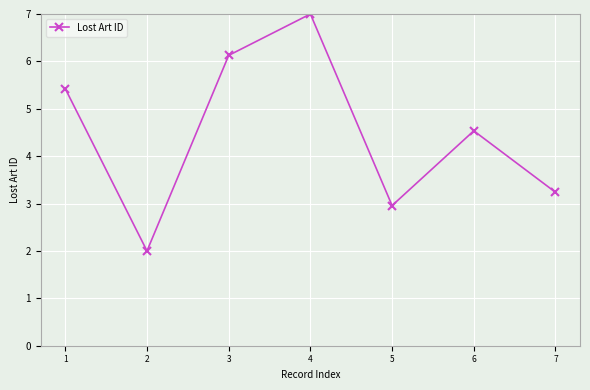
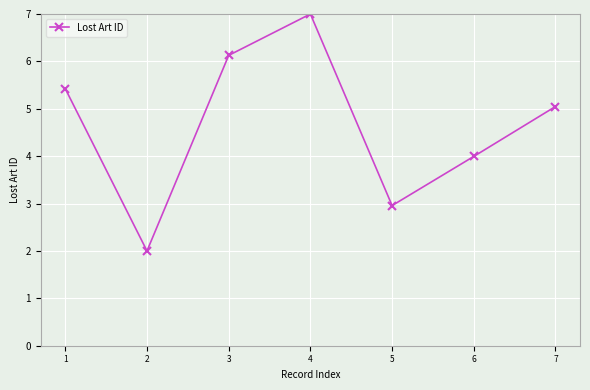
6: 4.5 -> 4.0
7: 3.2 -> 5.0
